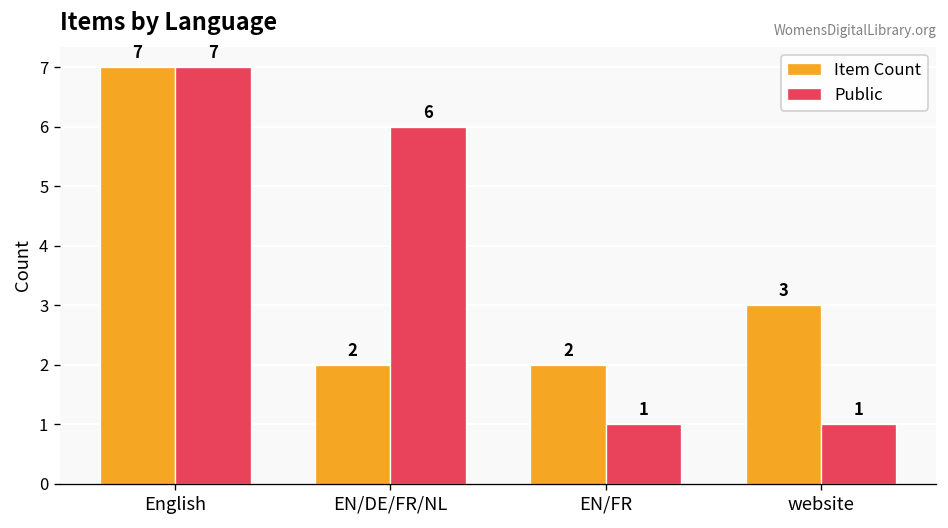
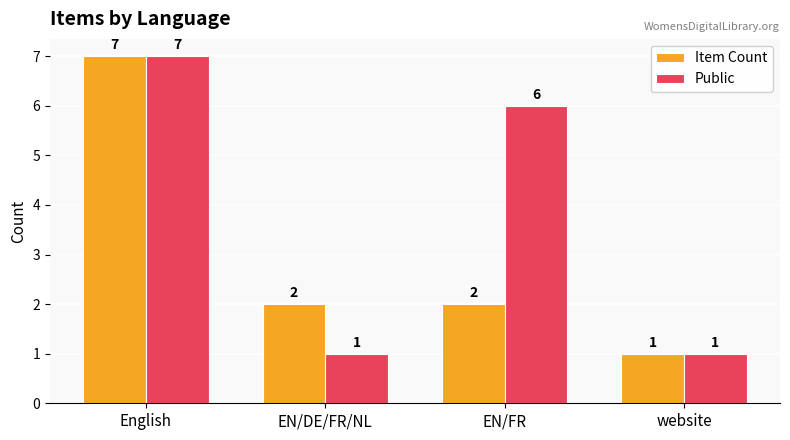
Public, EN/DE/FR/NL: 6 -> 1
Public, EN/FR: 1 -> 6
Item Count, website: 3 -> 1
